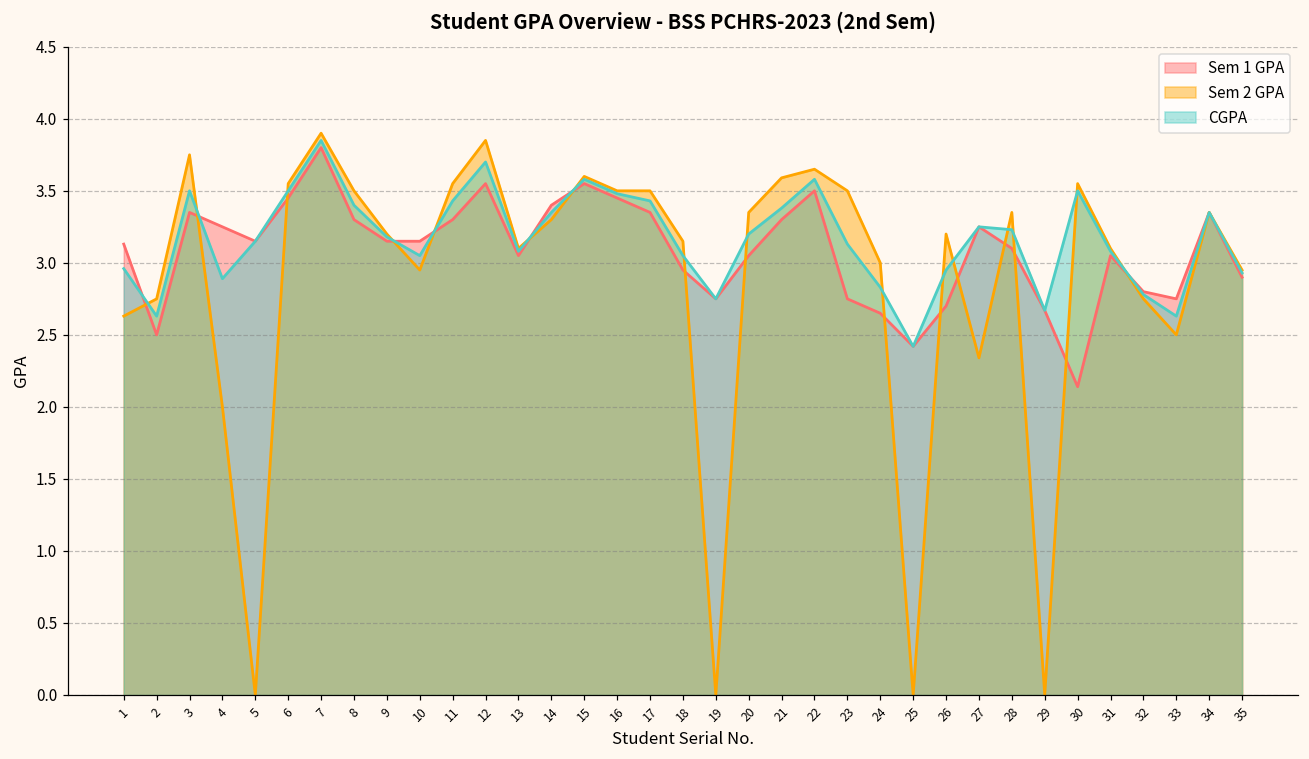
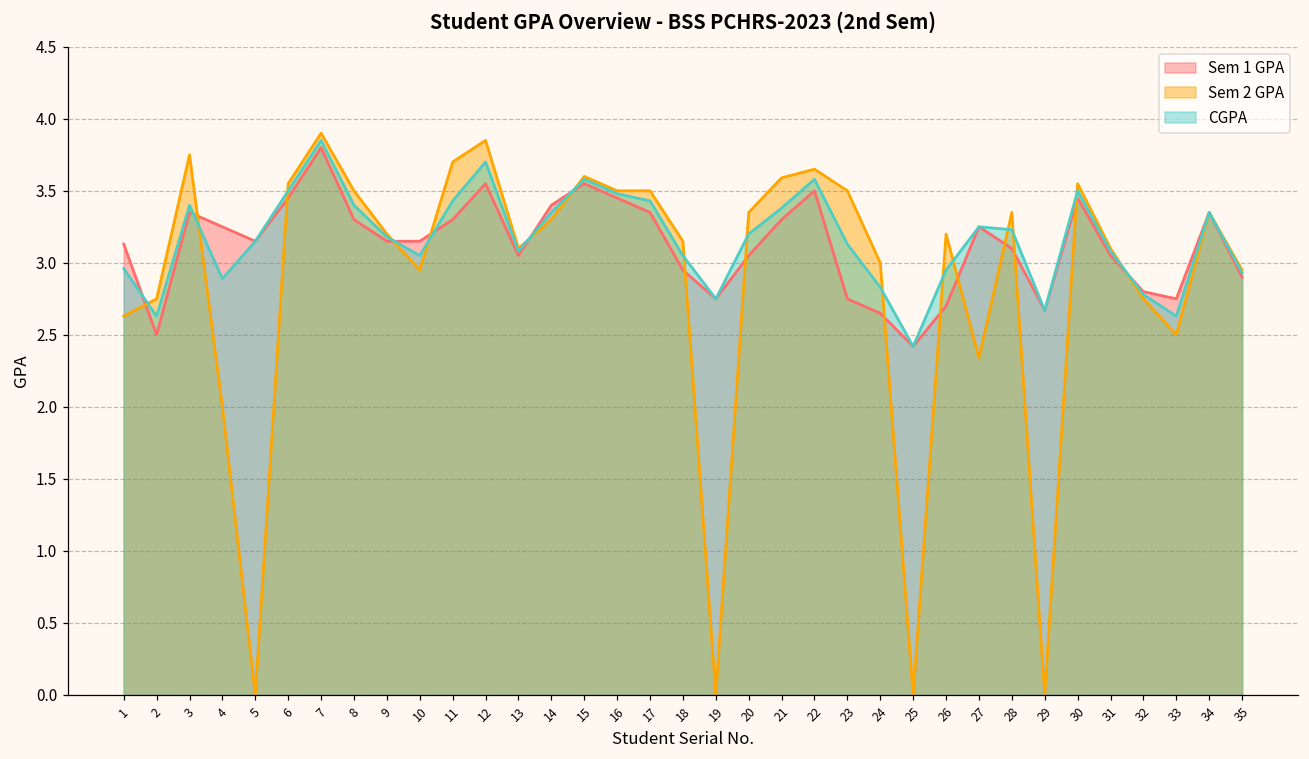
CGPA, 3: 3.5 -> 3.4
Sem 2 GPA, 11: 3.55 -> 3.70
Sem 1 GPA, 30: 2.14 -> 3.45
